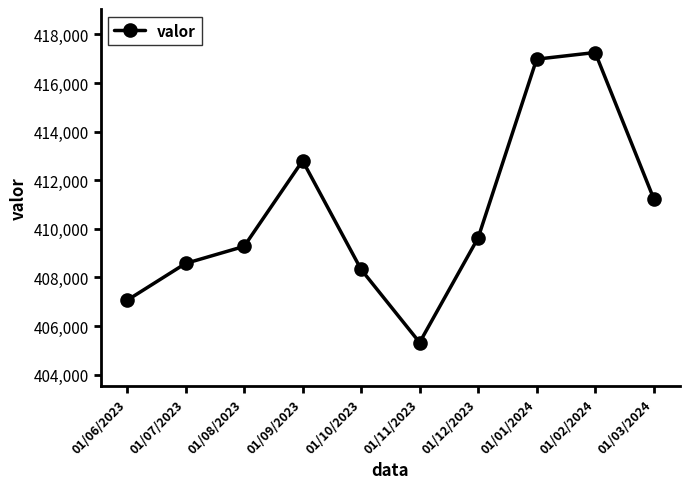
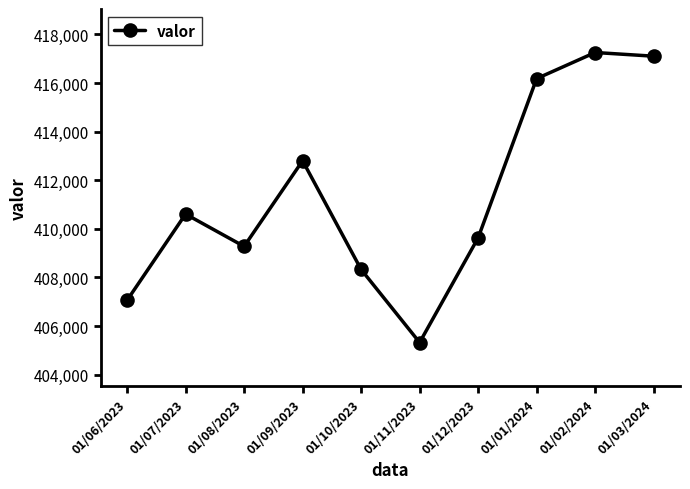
01/07/2023: 408,600 -> 410,600
01/01/2024: 417,000 -> 416,200
01/03/2024: 411,200 -> 417,100
